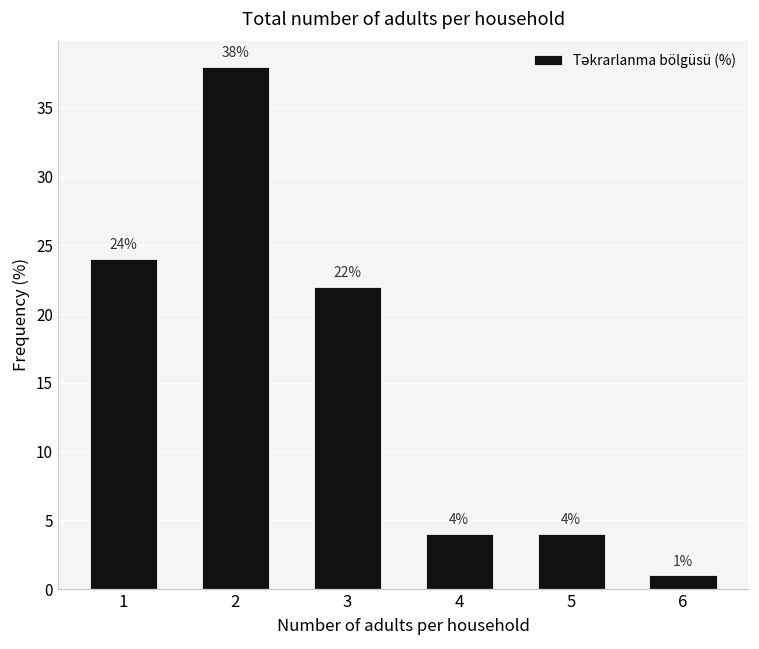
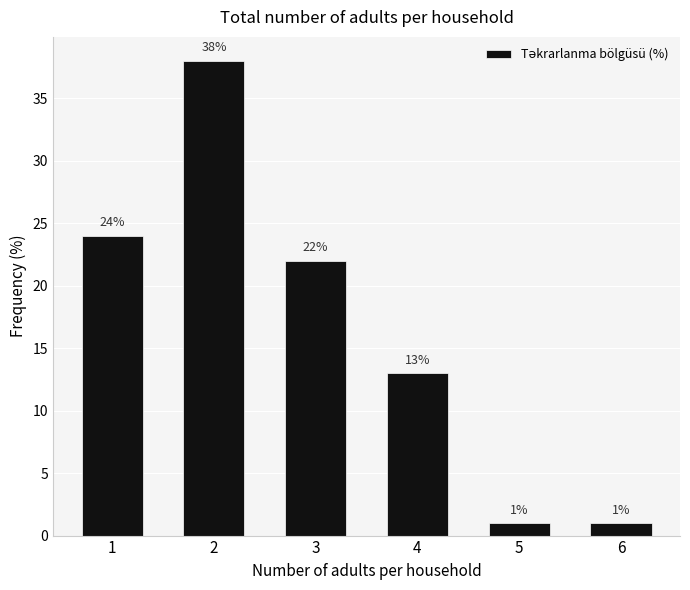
4: 4% -> 13%
5: 4% -> 1%
